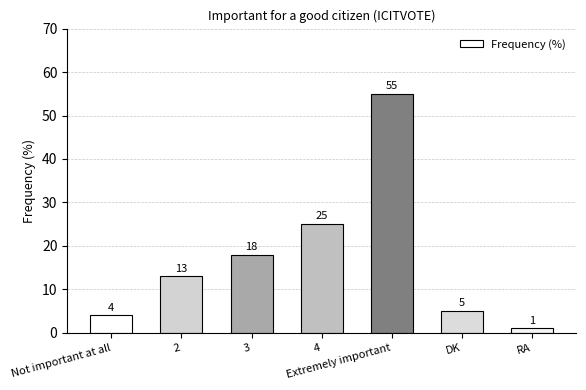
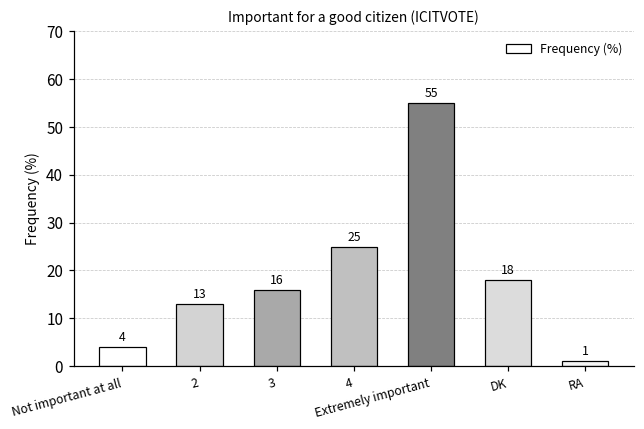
3: 18 -> 16
DK: 5 -> 18
